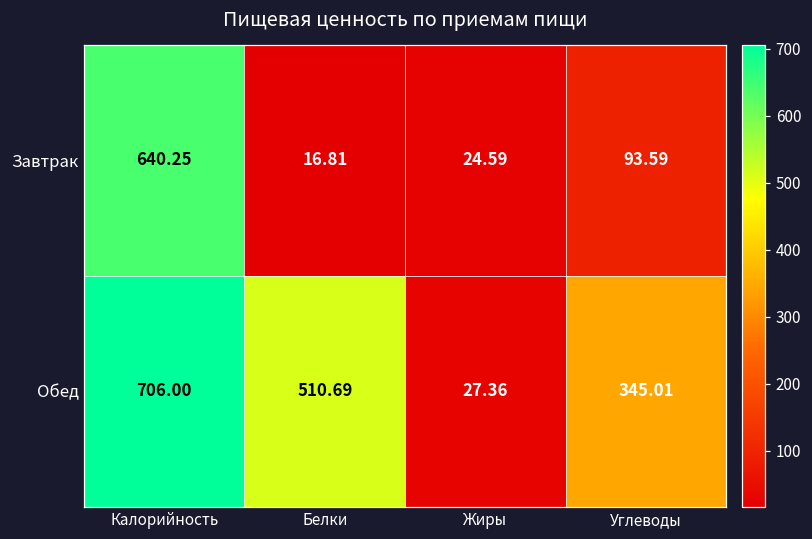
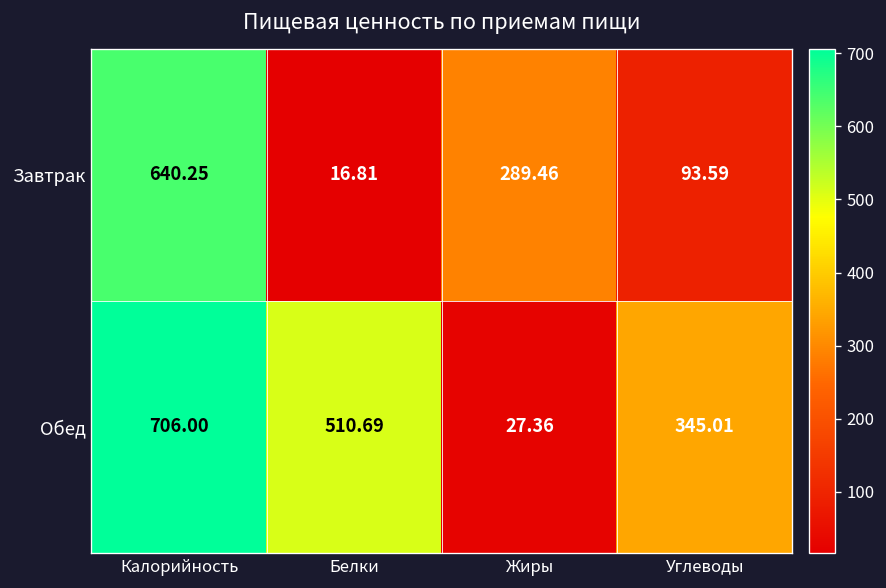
Завтрак, Жиры: 24.59 -> 289.46
